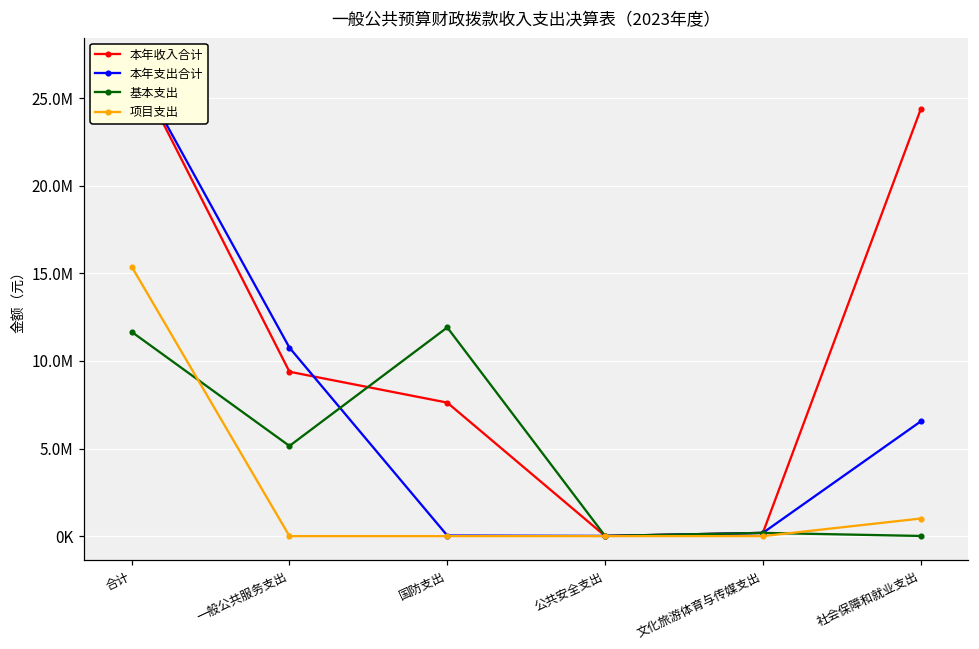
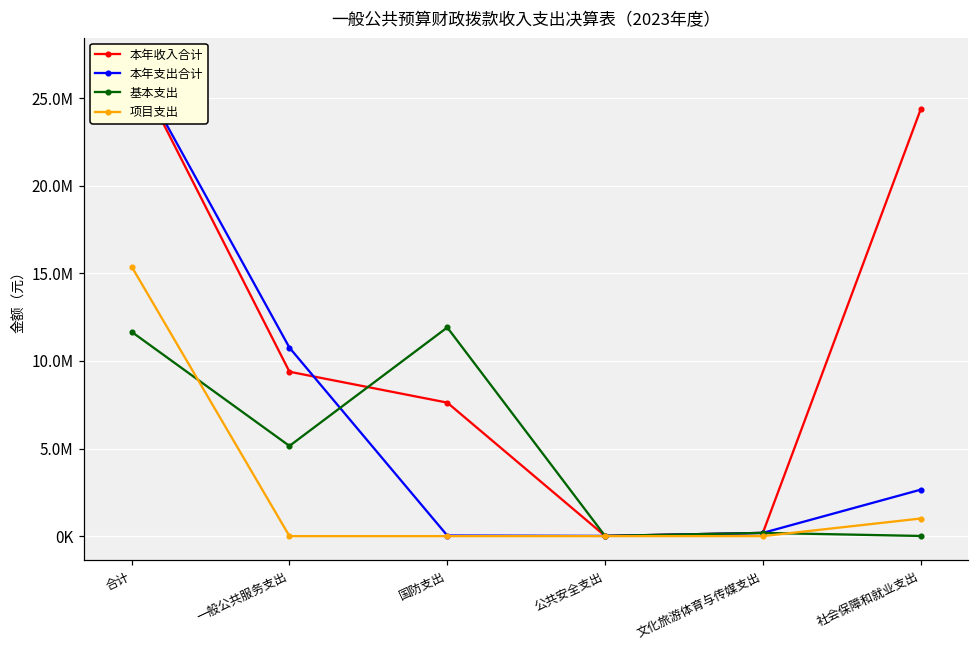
本年支出合计, 社会保障和就业支出: 6500000 -> 2700000
